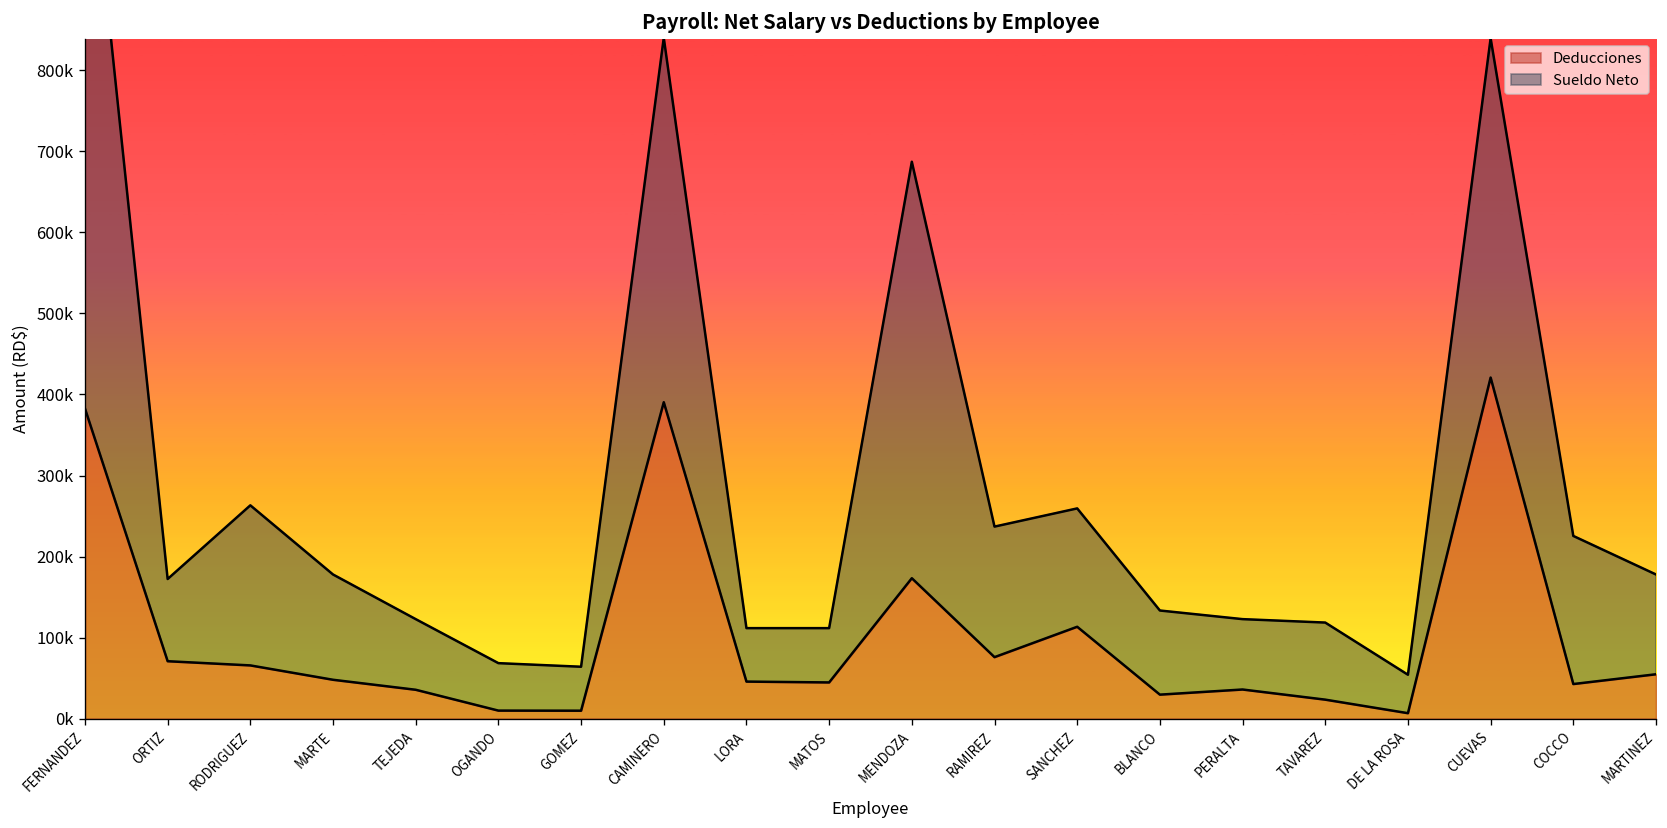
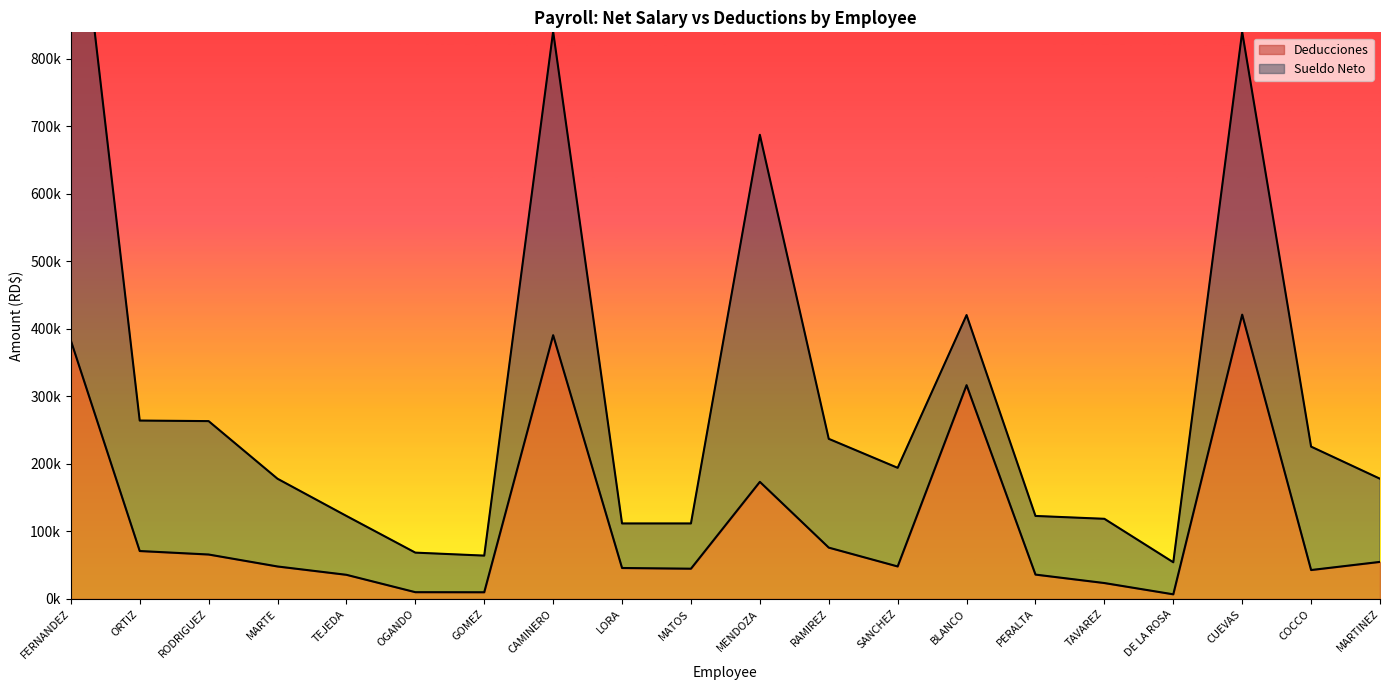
Sueldo Neto, ORTIZ: 100000 -> 190000
Deducciones, SANCHEZ: 110000 -> 50000
Deducciones, BLANCO: 30000 -> 320000
